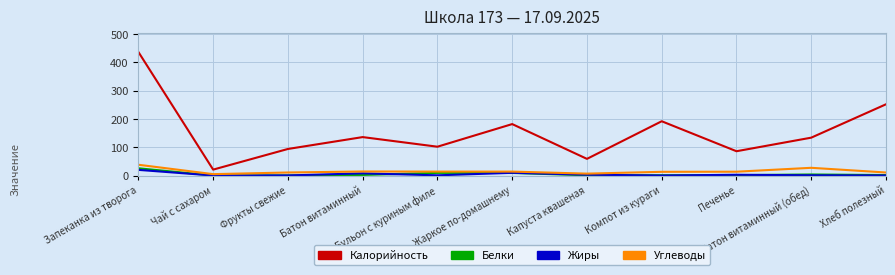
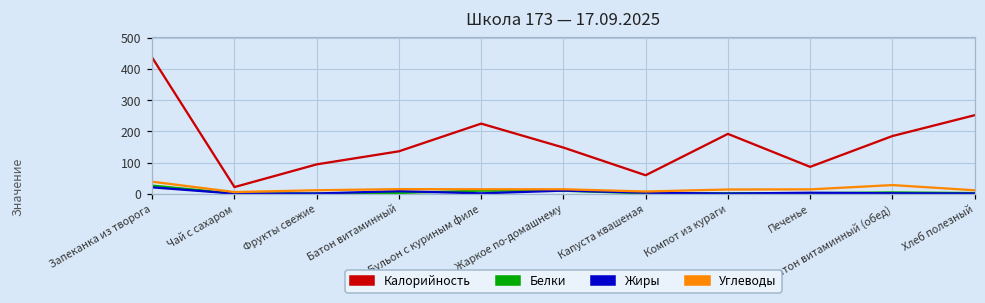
Калорийность, Бульон с куриным филе: 100 -> 230
Калорийность, Жаркое по-домашнему: 180 -> 150
Калорийность, Батон витаминный (обед): 130 -> 190
